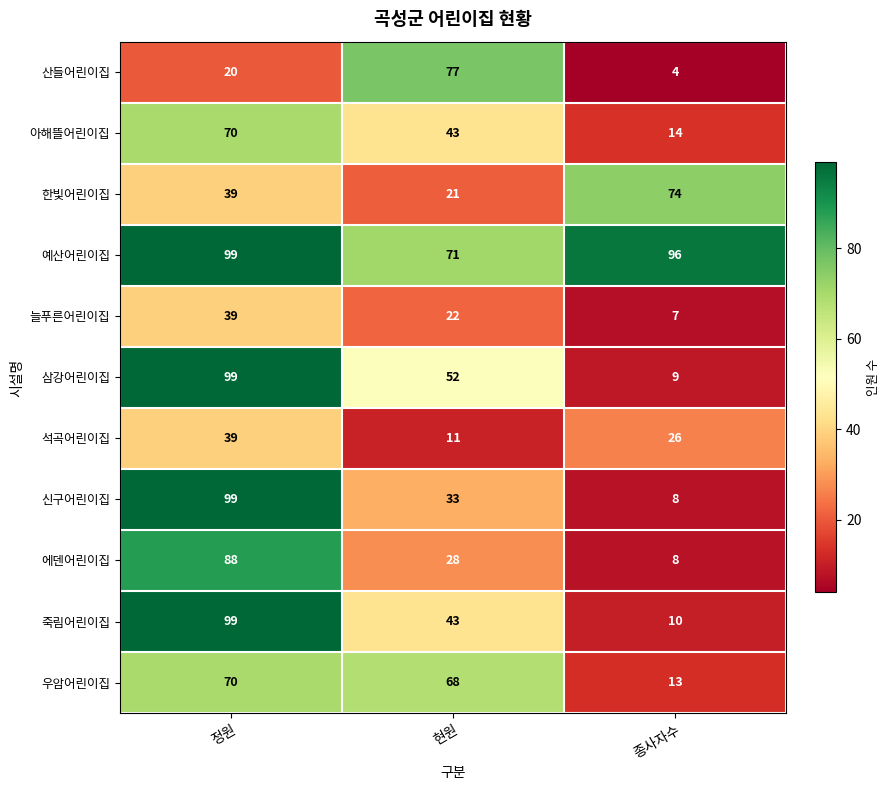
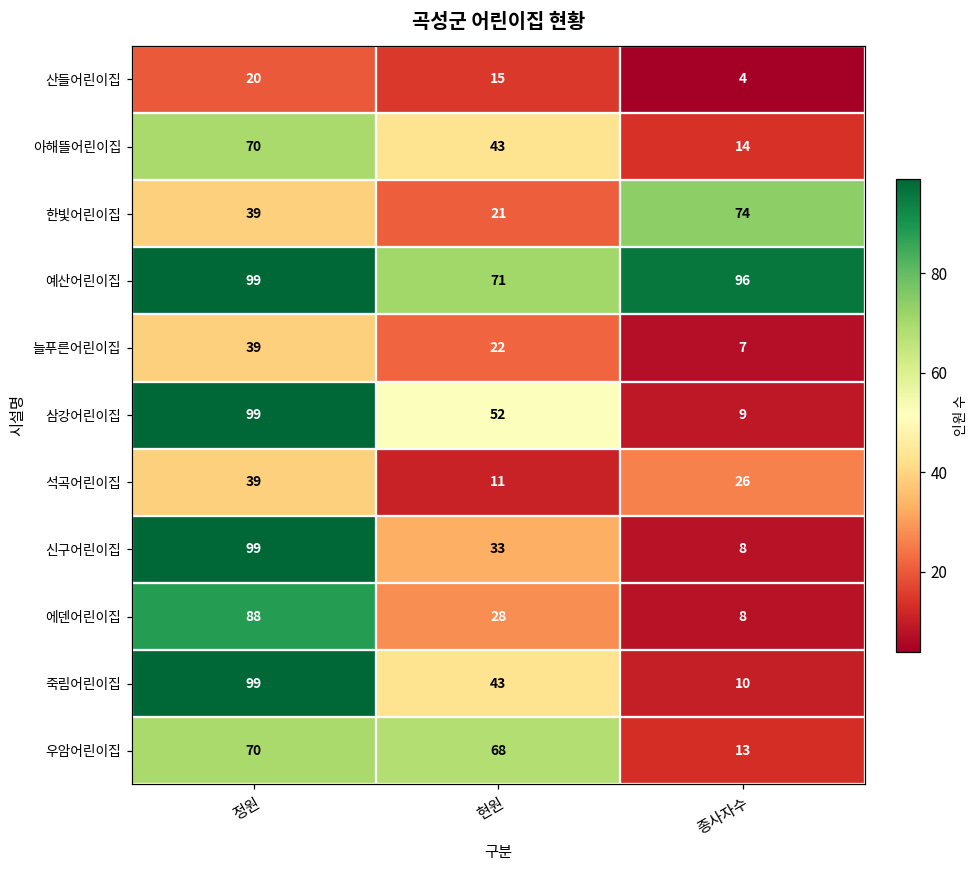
산들어린이집, 현원: 77 -> 15
